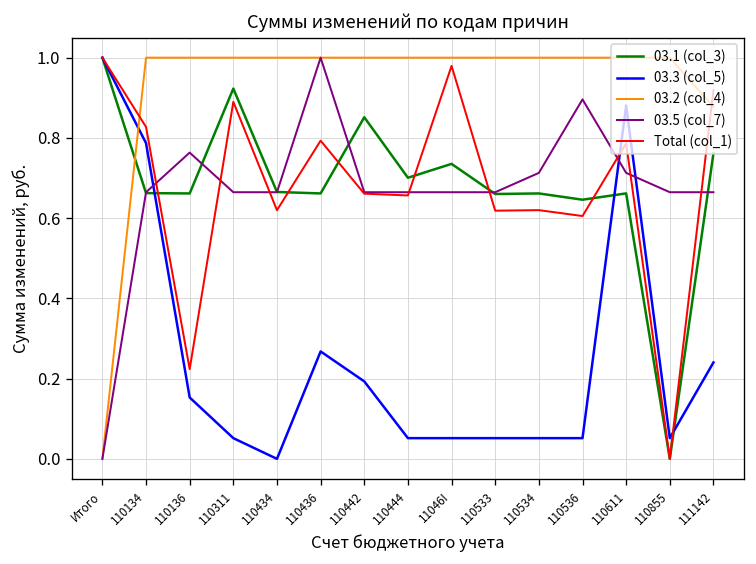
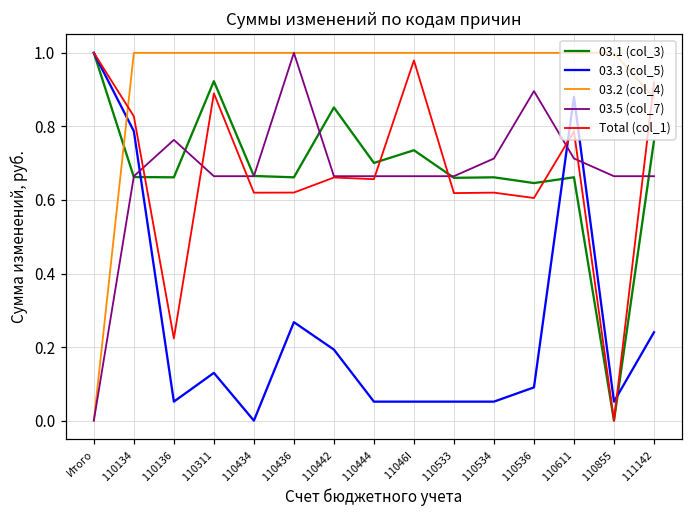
03.3 (col_5), 110136: 0.15 -> 0.05
03.3 (col_5), 110311: 0.05 -> 0.13
Total (col_1), 110436: 0.79 -> 0.62
03.3 (col_5), 110536: 0.05 -> 0.09
